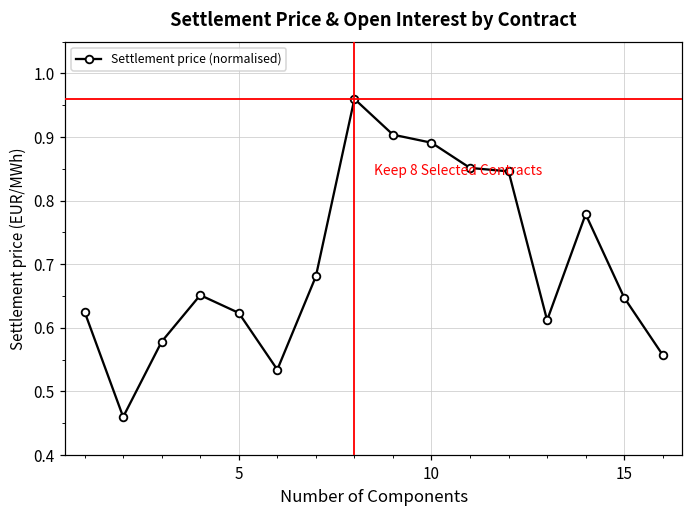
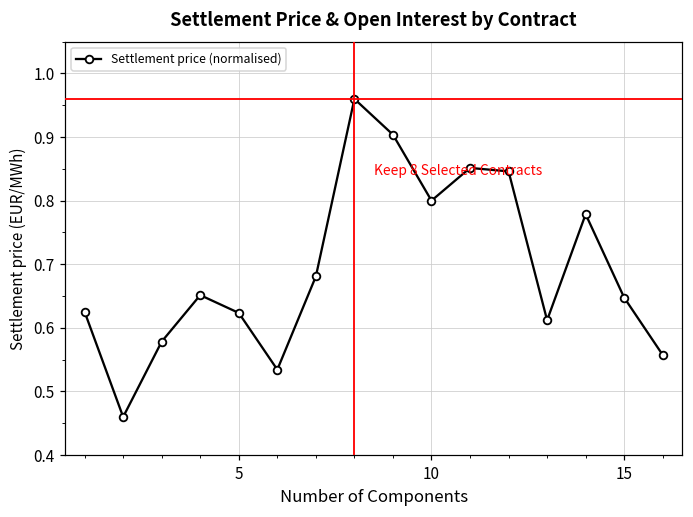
10: 0.89 -> 0.80
